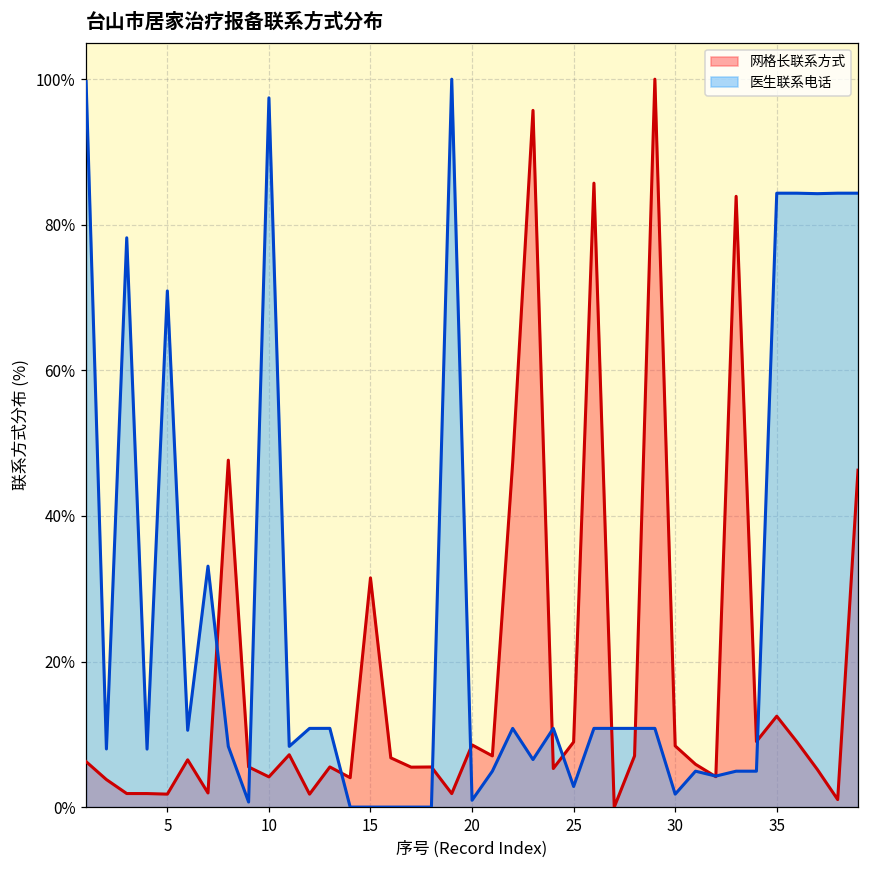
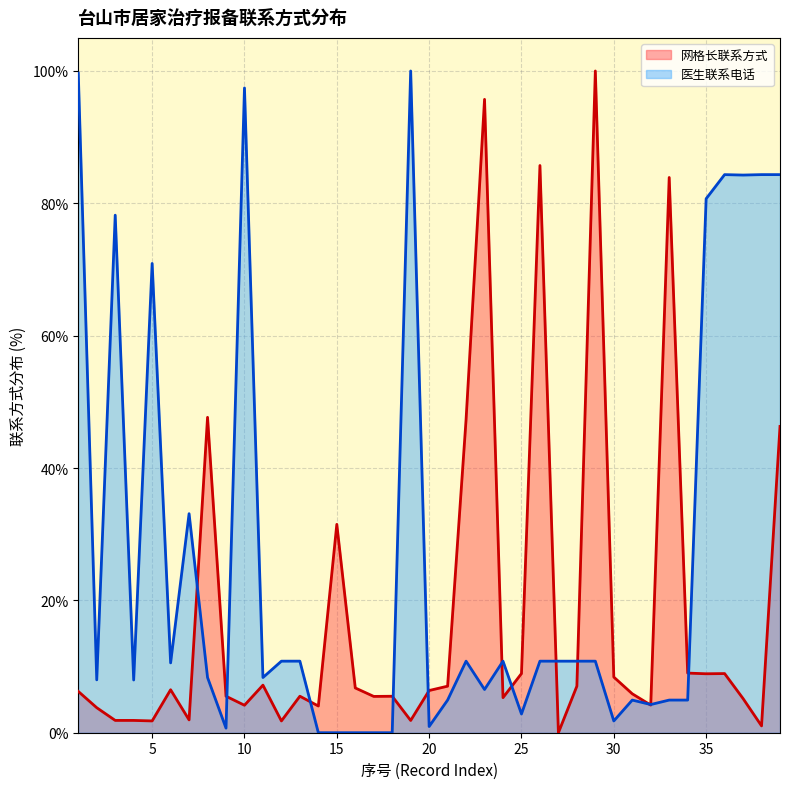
网格长联系方式, 20: 9% -> 6%
网格长联系方式, 35: 12% -> 9%
医生联系电话, 35: 84% -> 81%
